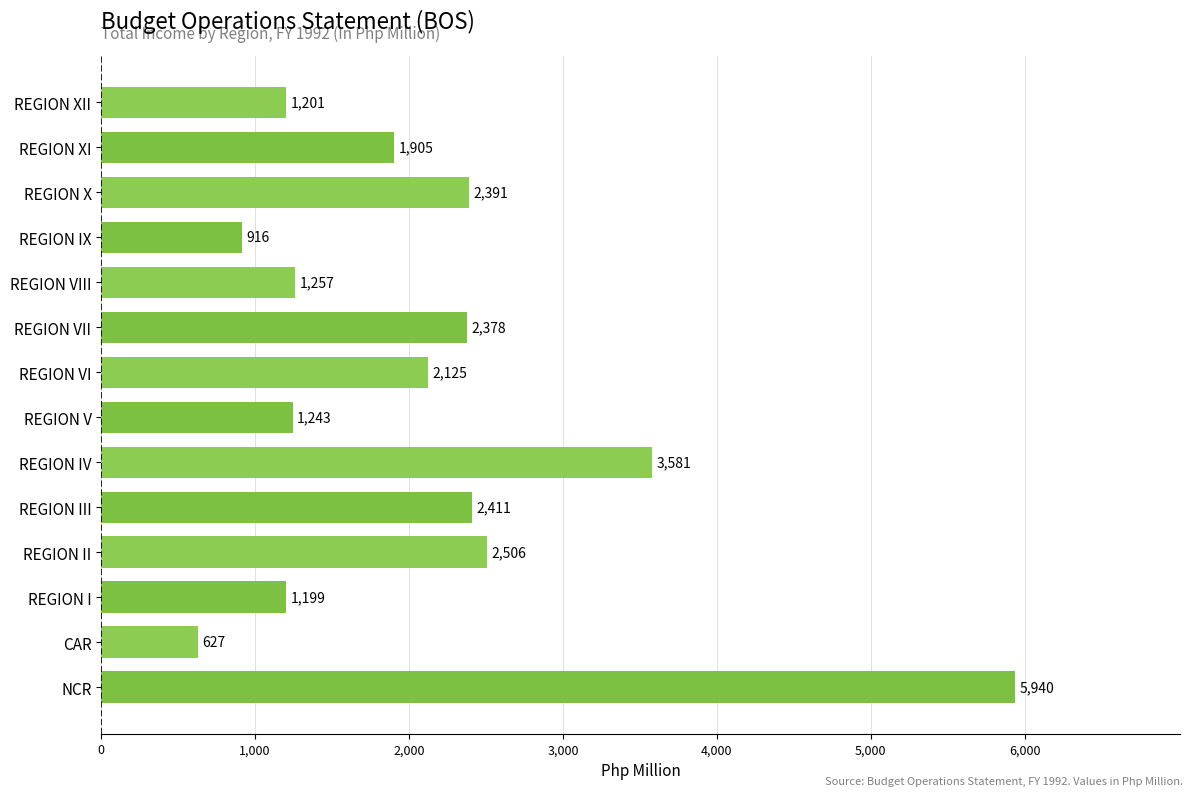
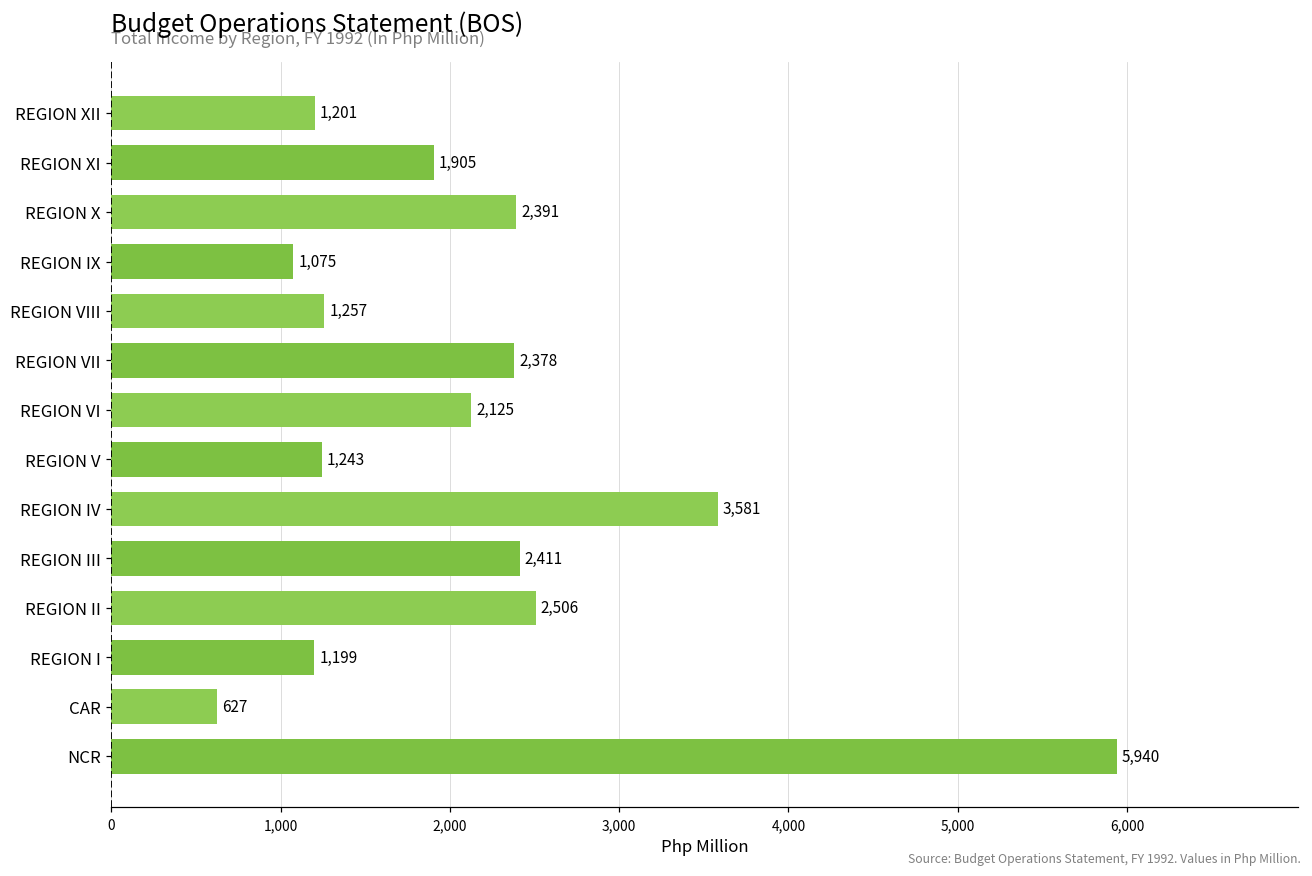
REGION IX: 916 -> 1,075
